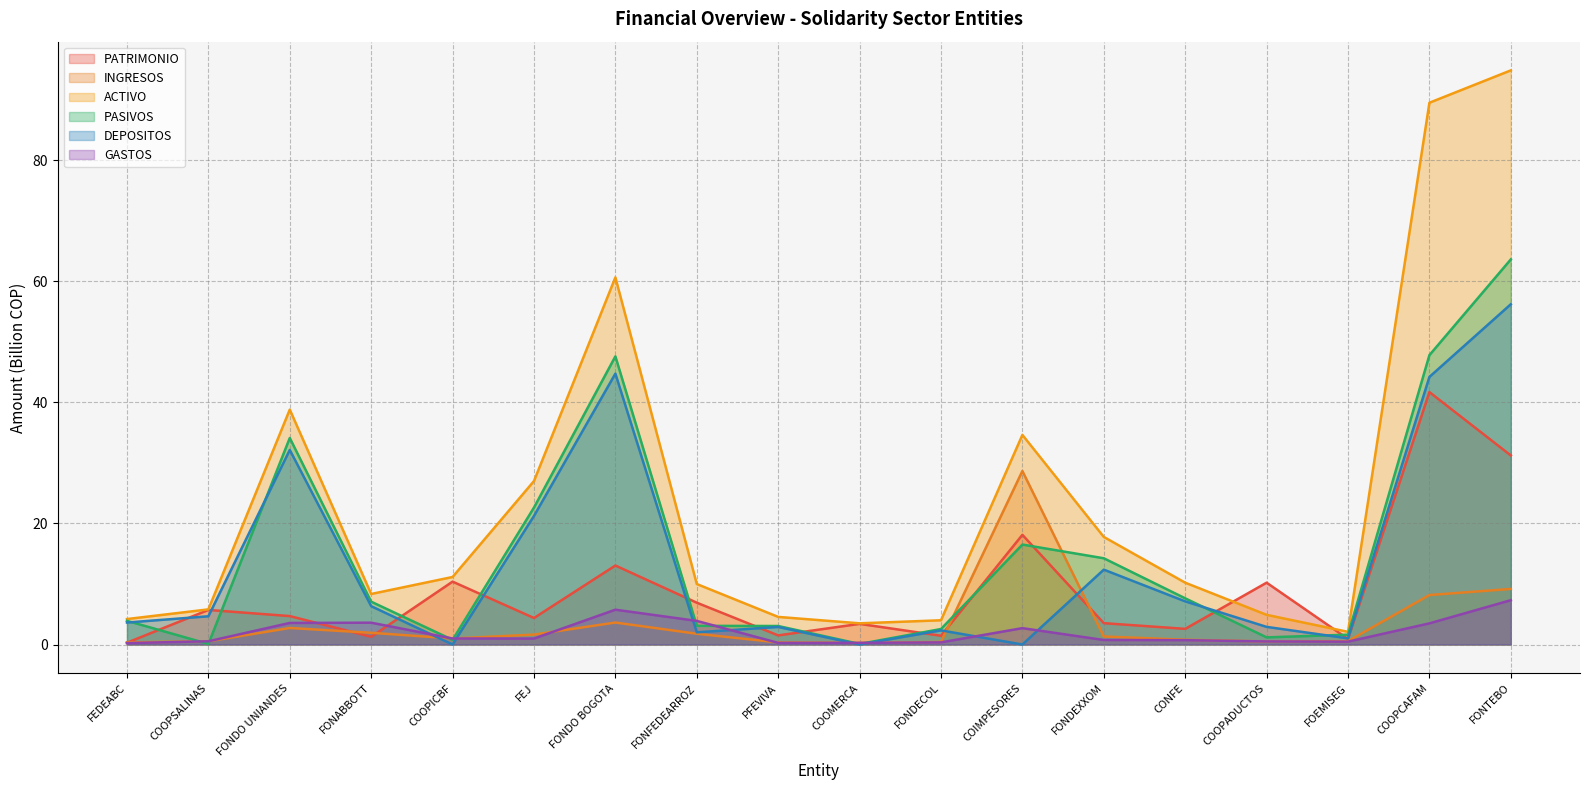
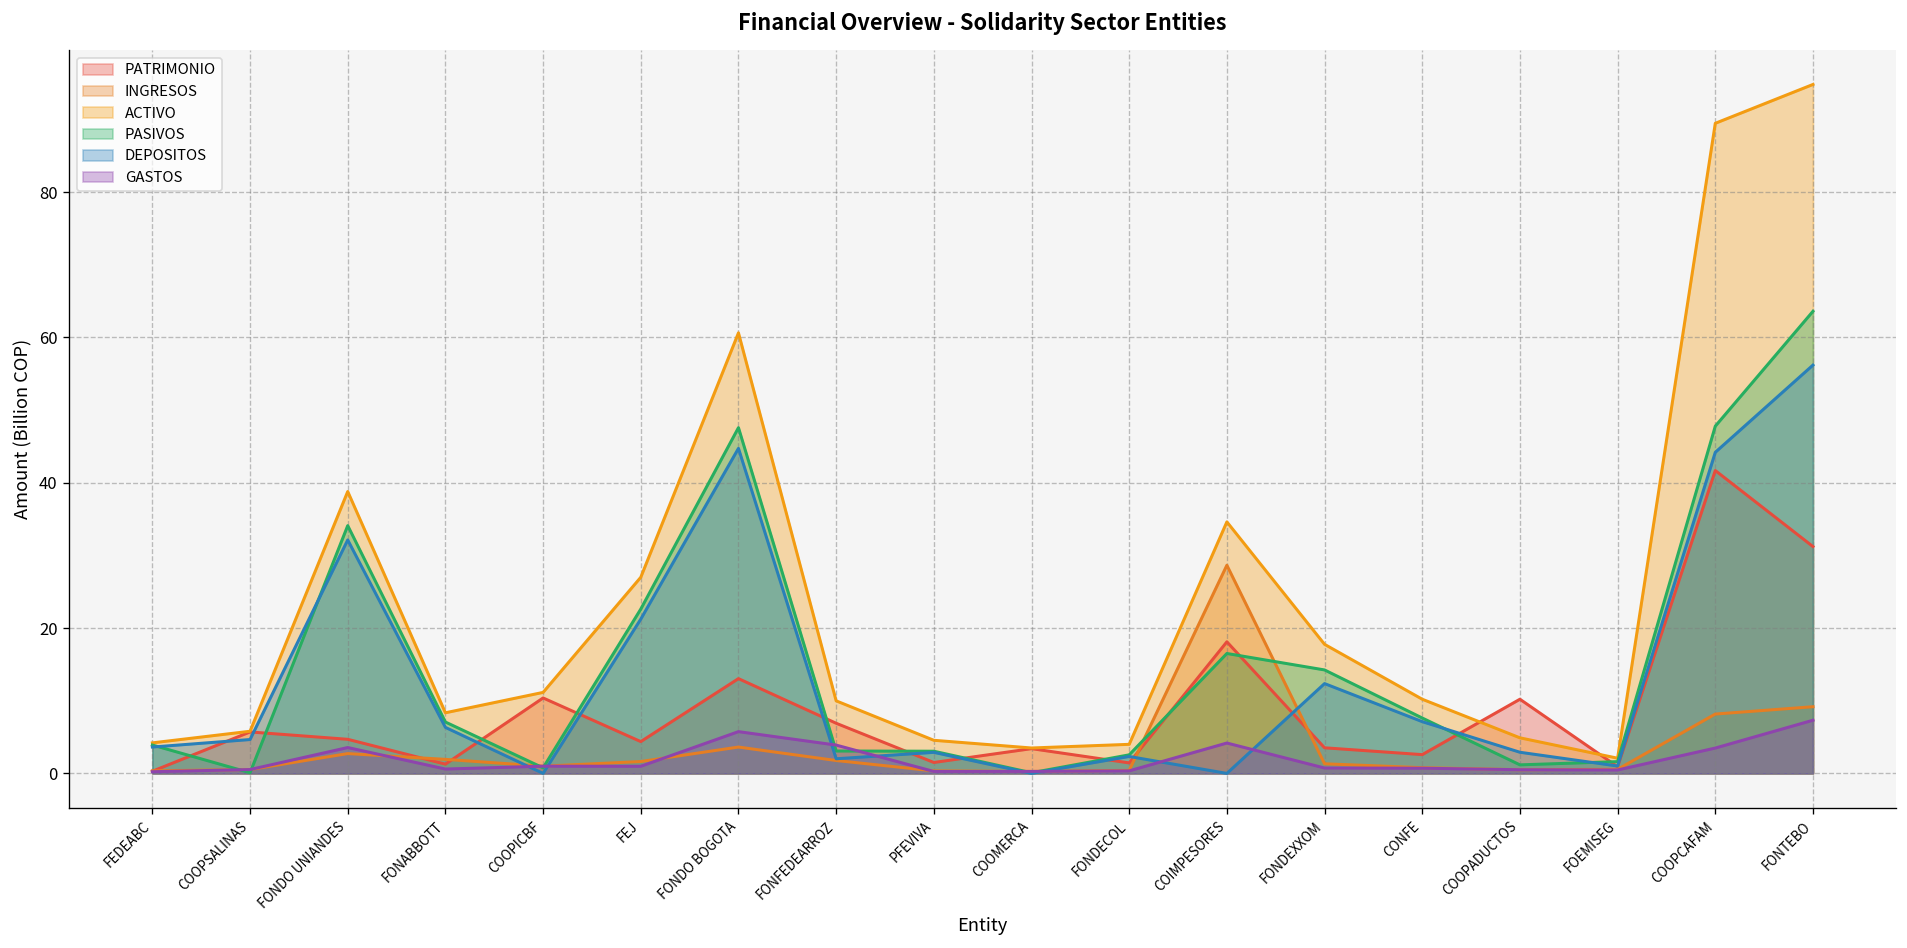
GASTOS, FONABBOTT: 4 -> 1
GASTOS, COIMPESORES: 3 -> 4
